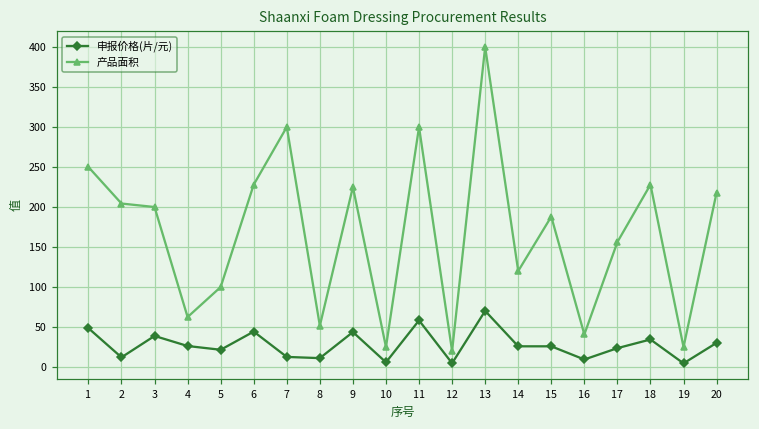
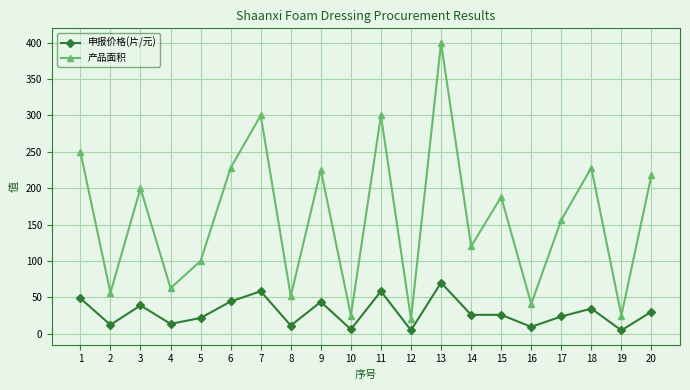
产品面积, 2: 200 -> 60
申报价格(片/元), 4: 30 -> 10
申报价格(片/元), 7: 10 -> 60
